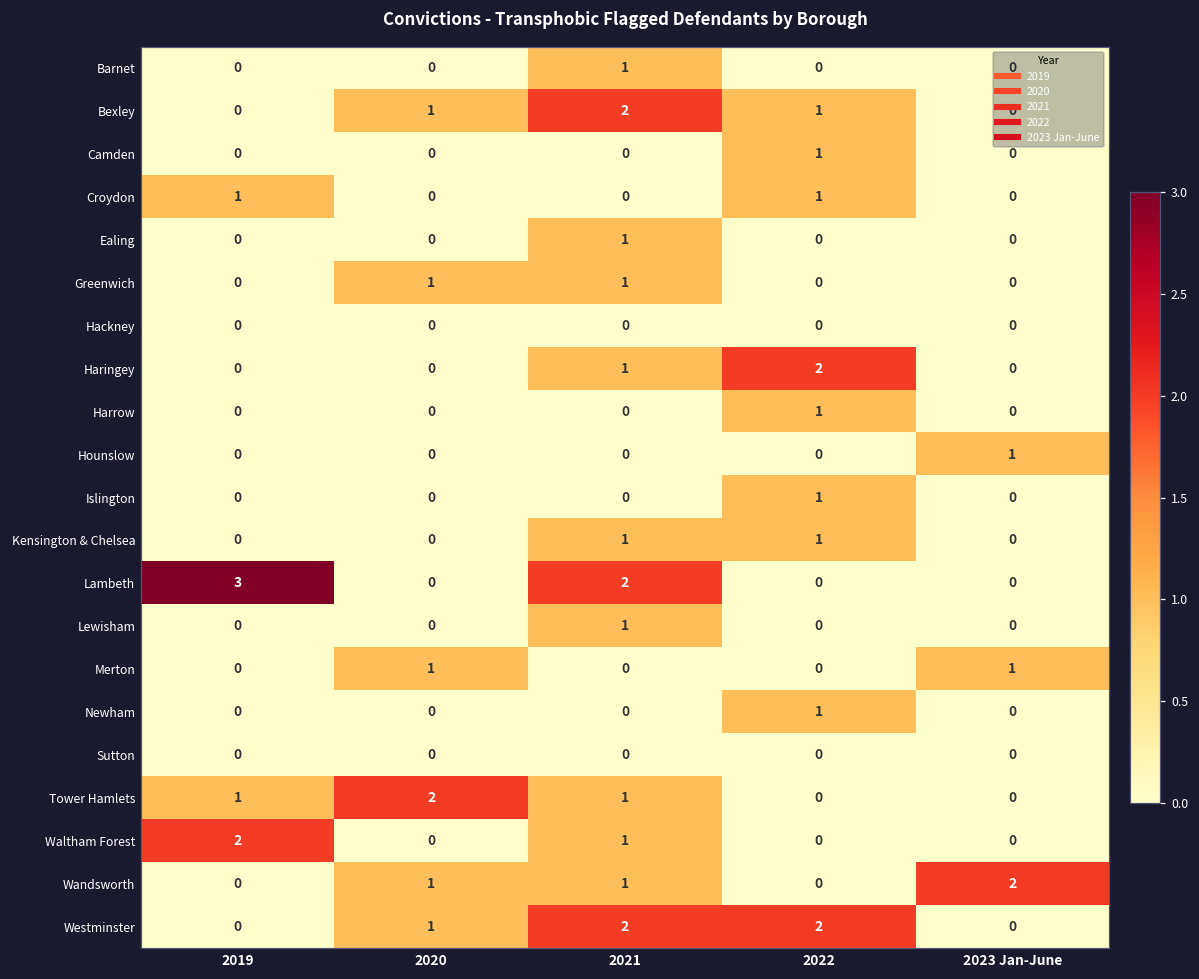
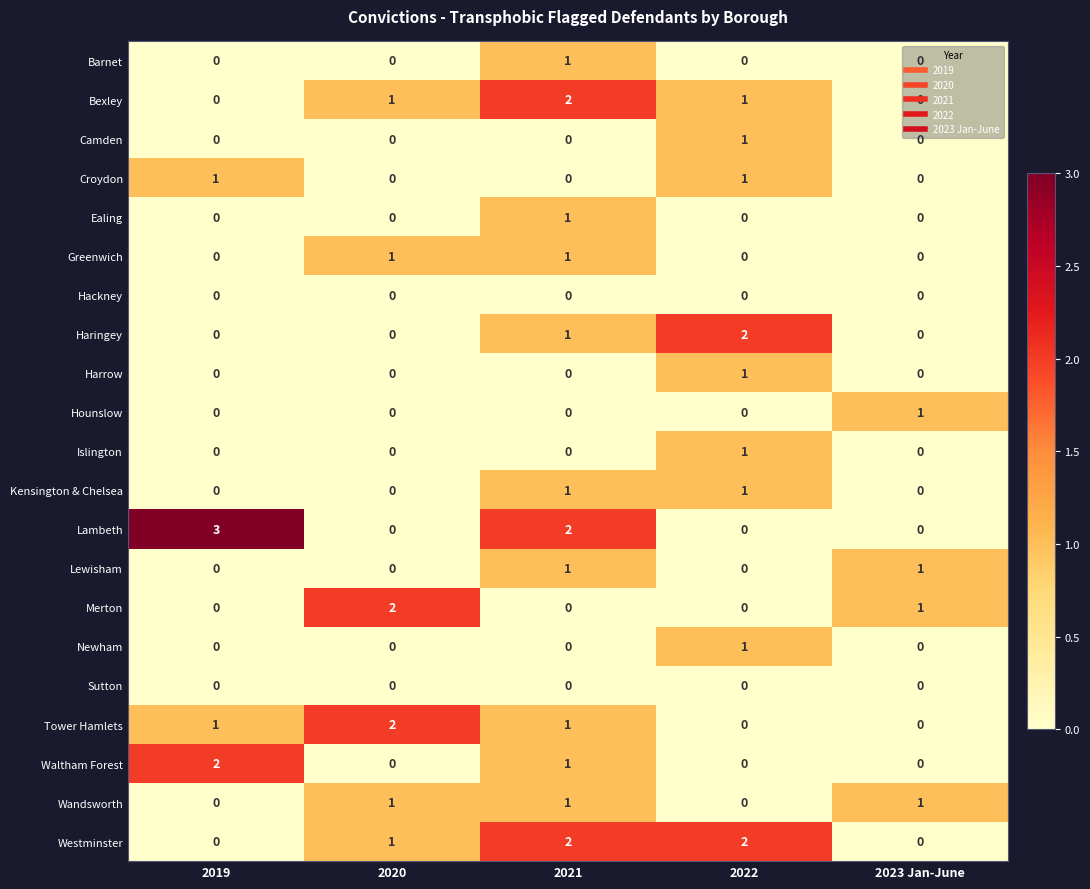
Lewisham, 2023 Jan-June: 0 -> 1
Merton, 2020: 1 -> 2
Wandsworth, 2023 Jan-June: 2 -> 1
